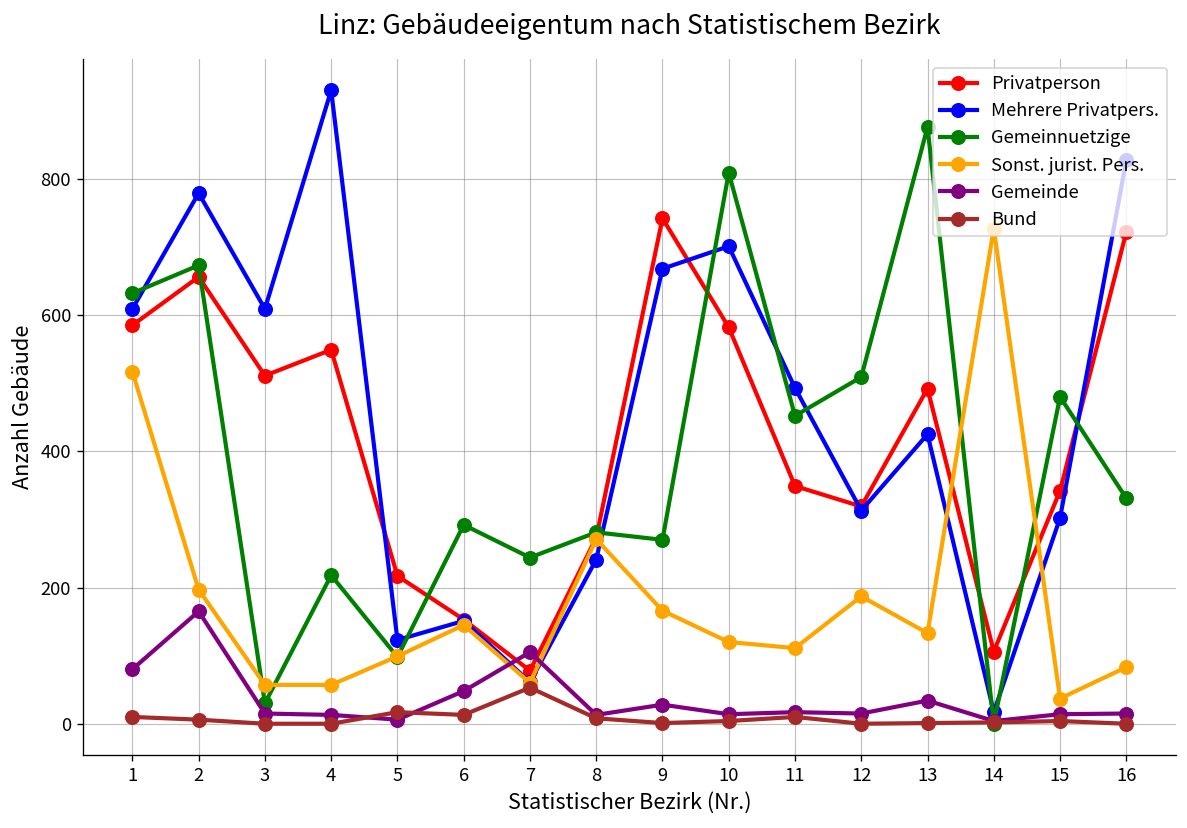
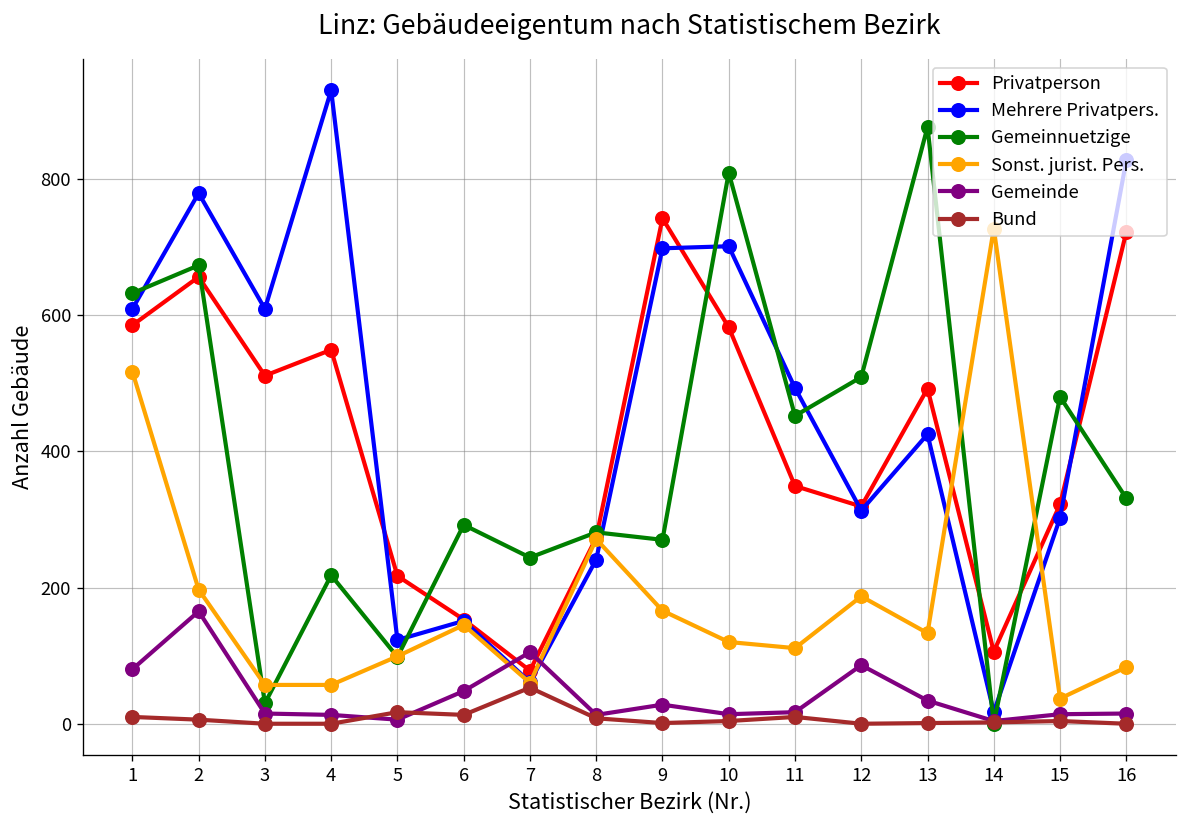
Mehrere Privatpers., 9: 670 -> 700
Gemeinde, 12: 20 -> 90
Privatperson, 15: 340 -> 320
